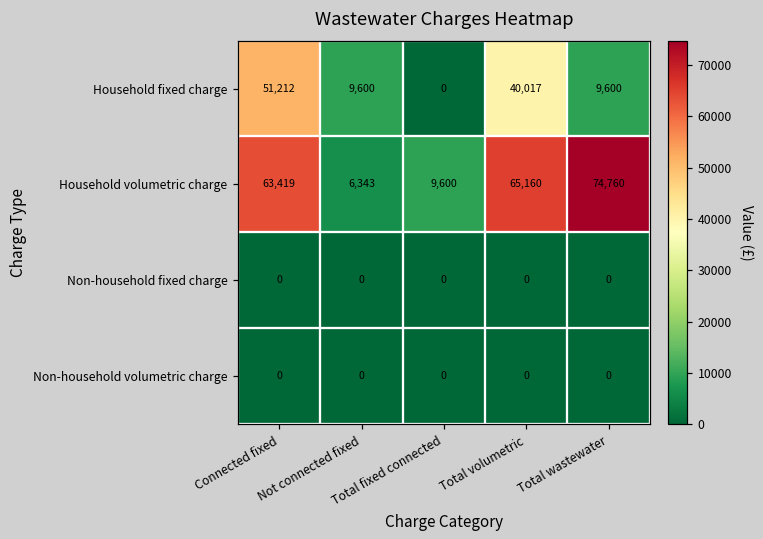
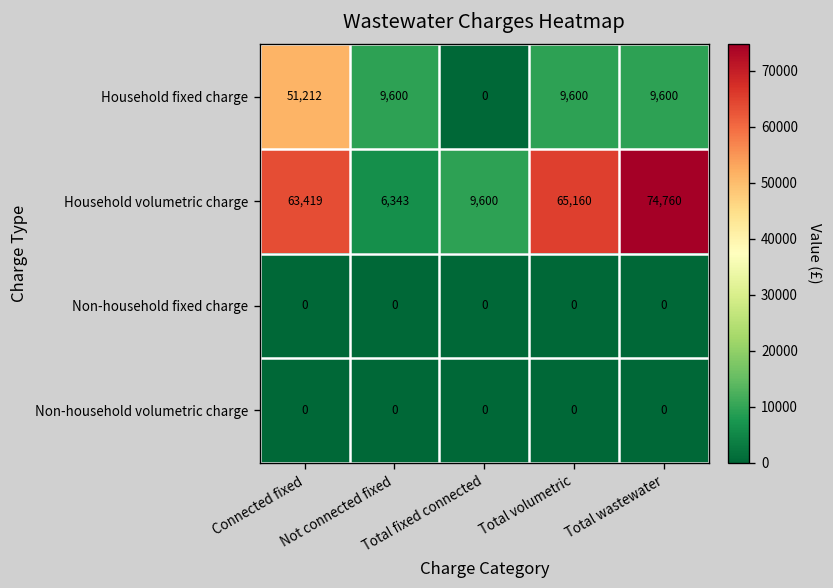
Household fixed charge, Total volumetric: 40,017 -> 9,600
